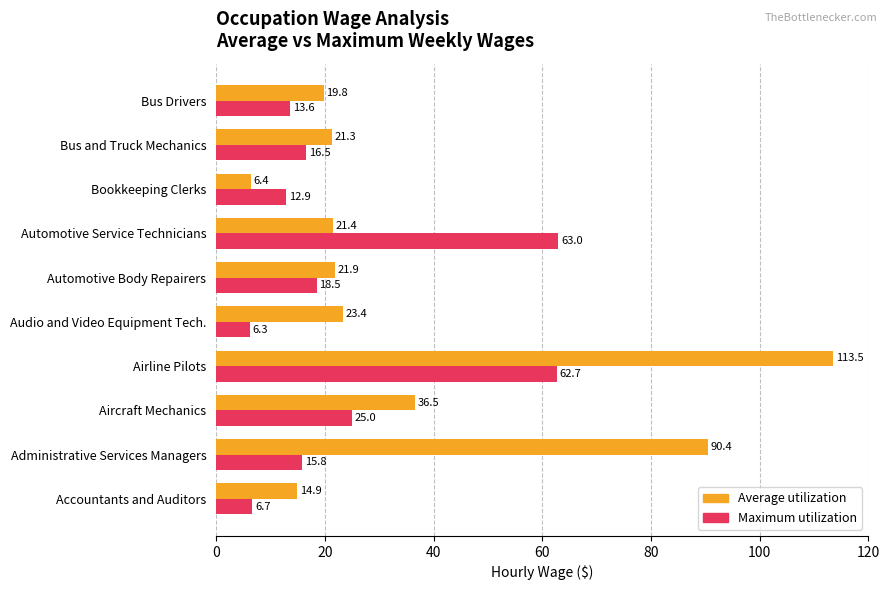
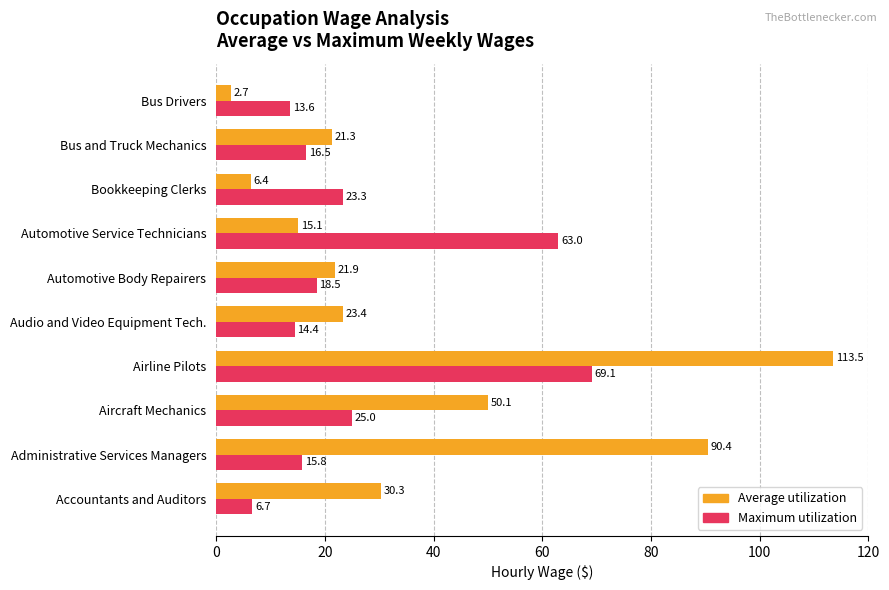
Average utilization, Bus Drivers: 19.8 -> 2.7
Maximum utilization, Bookkeeping Clerks: 12.9 -> 23.3
Average utilization, Automotive Service Technicians: 21.4 -> 15.1
Maximum utilization, Audio and Video Equipment Tech.: 6.3 -> 14.4
Maximum utilization, Airline Pilots: 62.7 -> 69.1
Average utilization, Aircraft Mechanics: 36.5 -> 50.1
Average utilization, Accountants and Auditors: 14.9 -> 30.3
